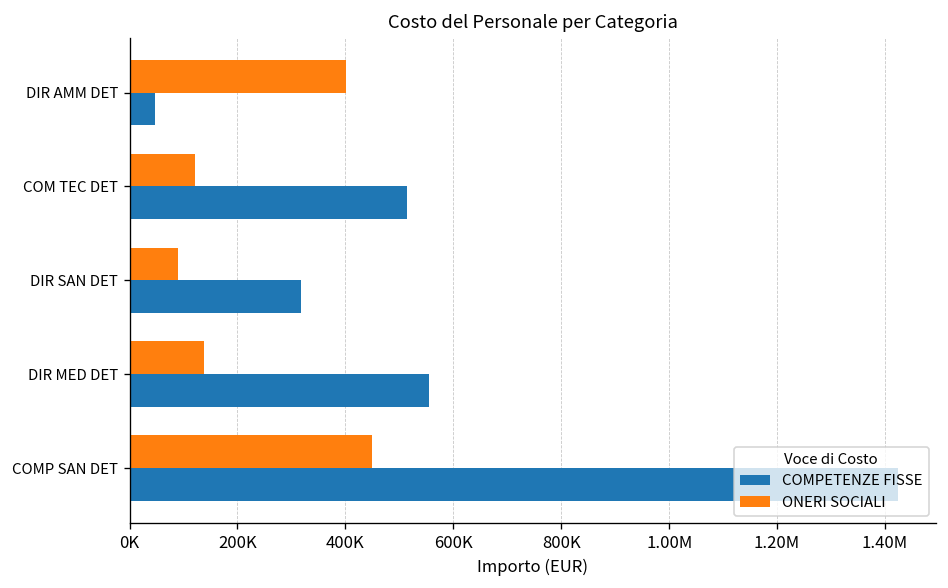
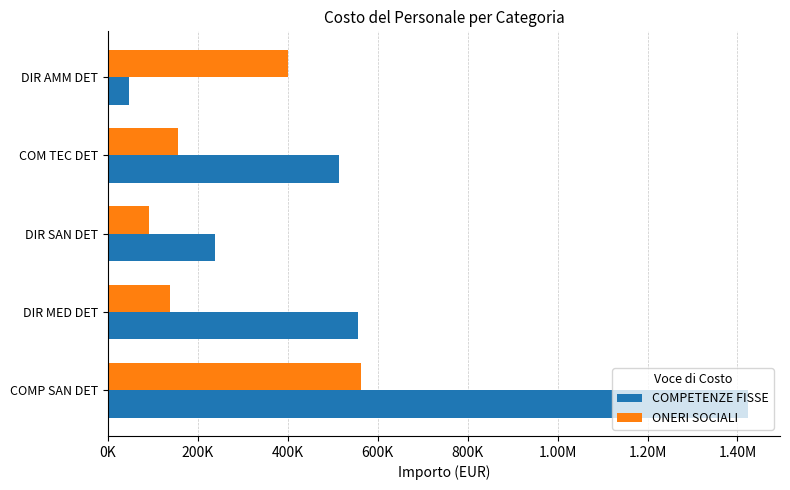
ONERI SOCIALI, COM TEC DET: 120000 -> 160000
COMPETENZE FISSE, DIR SAN DET: 320000 -> 240000
ONERI SOCIALI, COMP SAN DET: 450000 -> 560000
